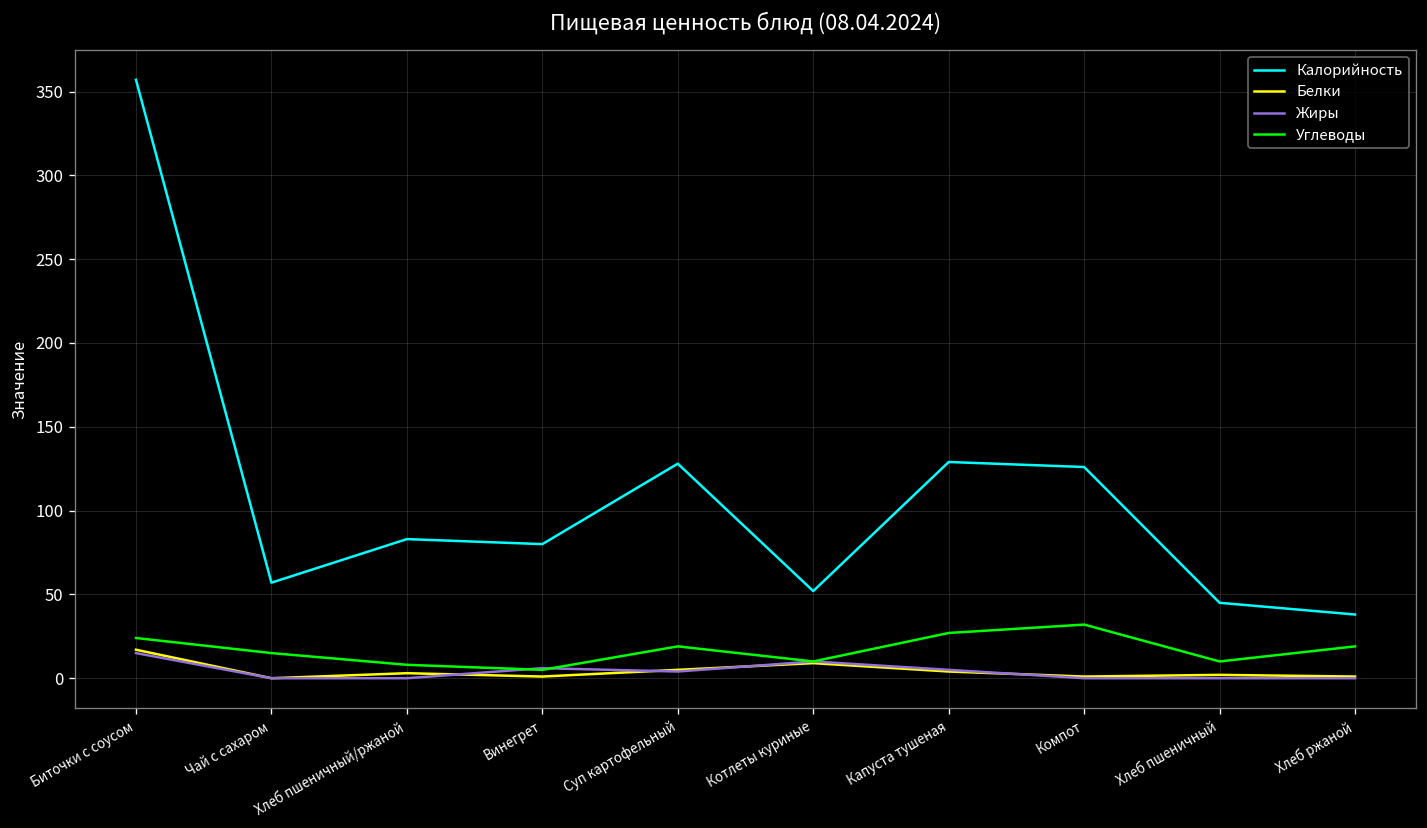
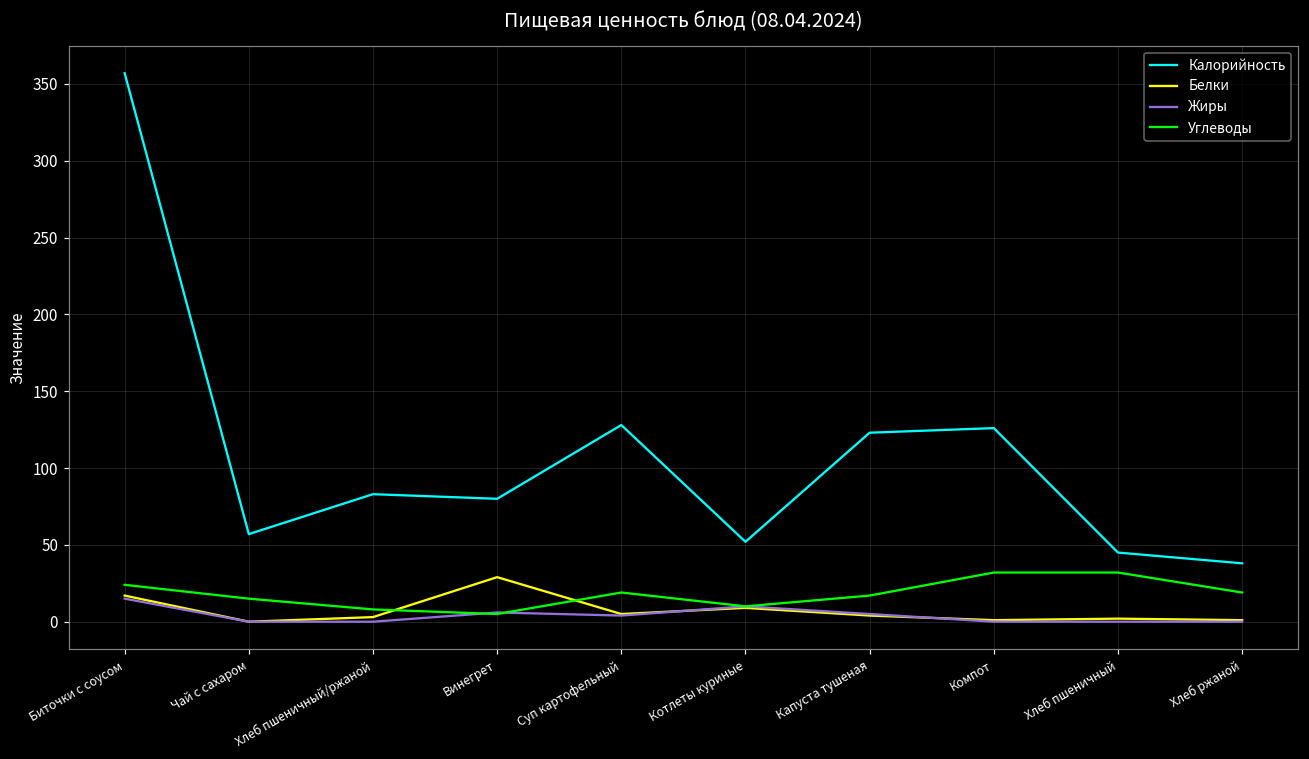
Белки, Винегрет: 1 -> 29
Калорийность, Капуста тушеная: 129 -> 123
Углеводы, Капуста тушеная: 27 -> 17
Углеводы, Хлеб пшеничный: 10 -> 32
